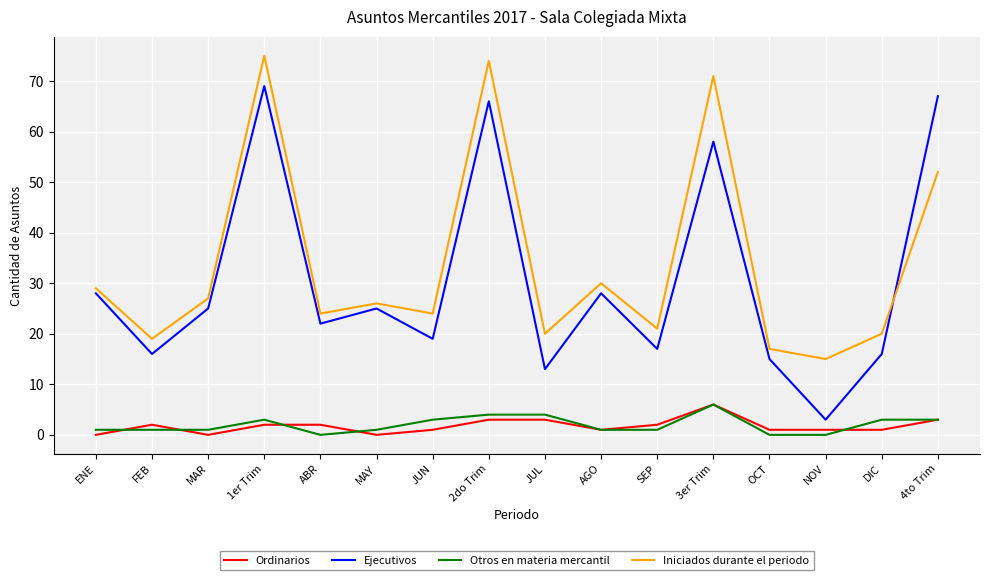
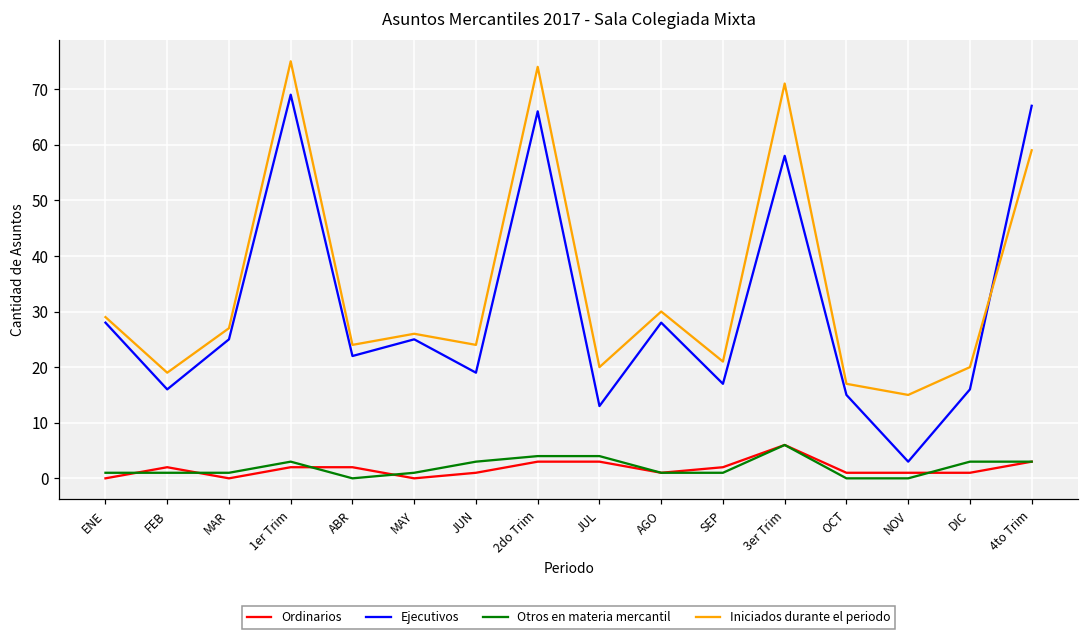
Iniciados durante el periodo, 4to Trim: 52 -> 59
